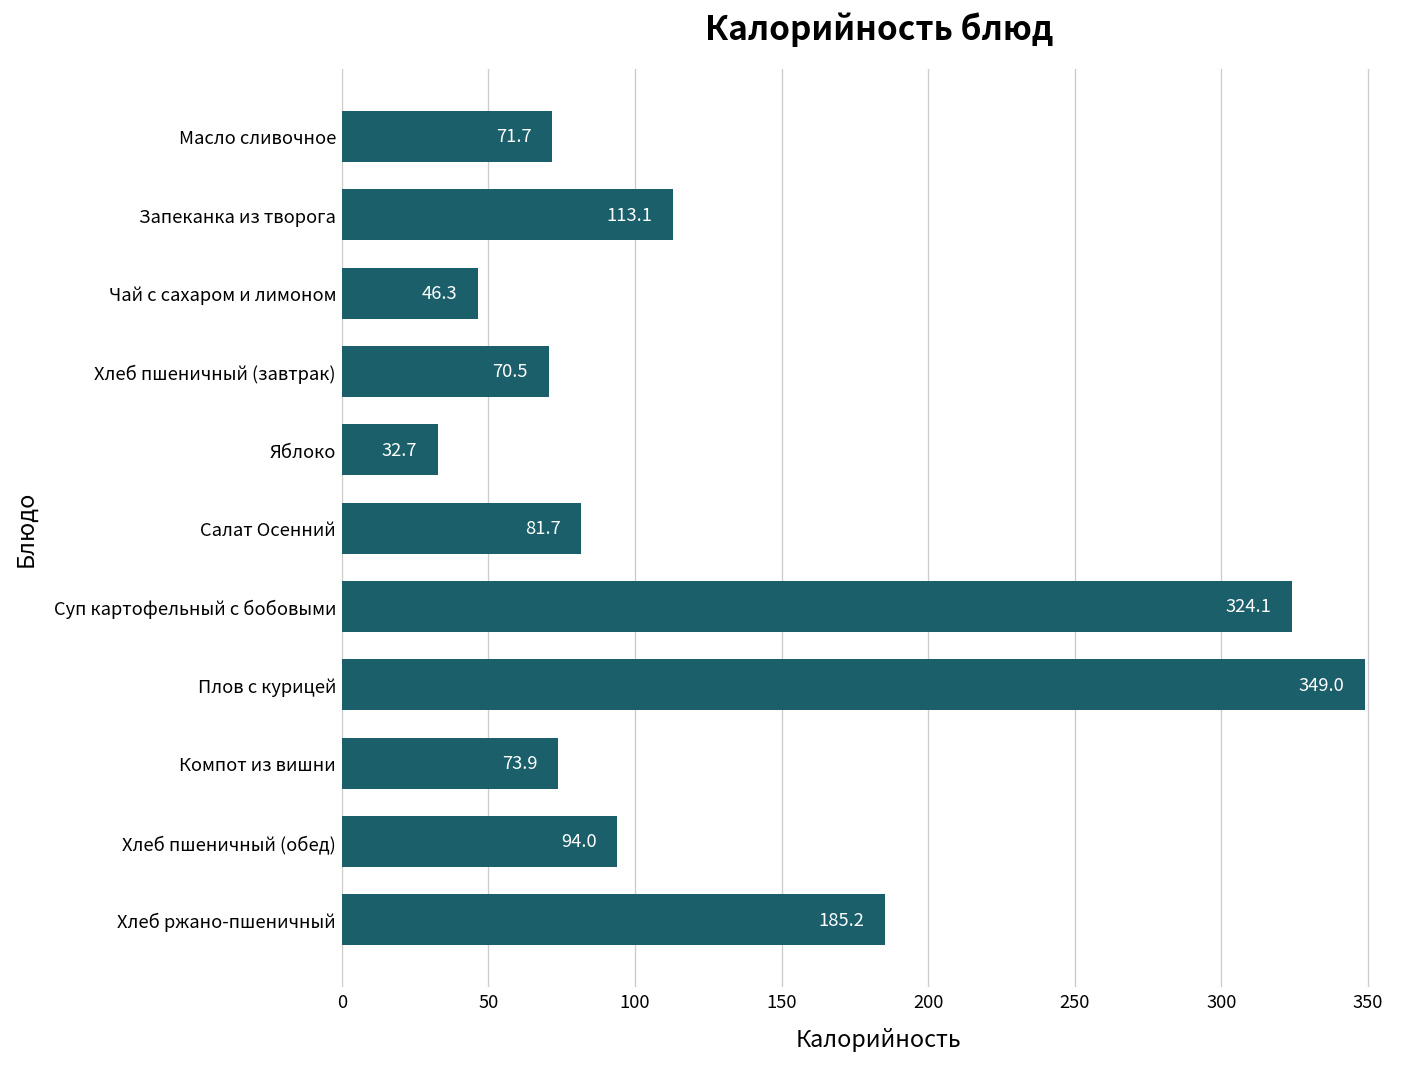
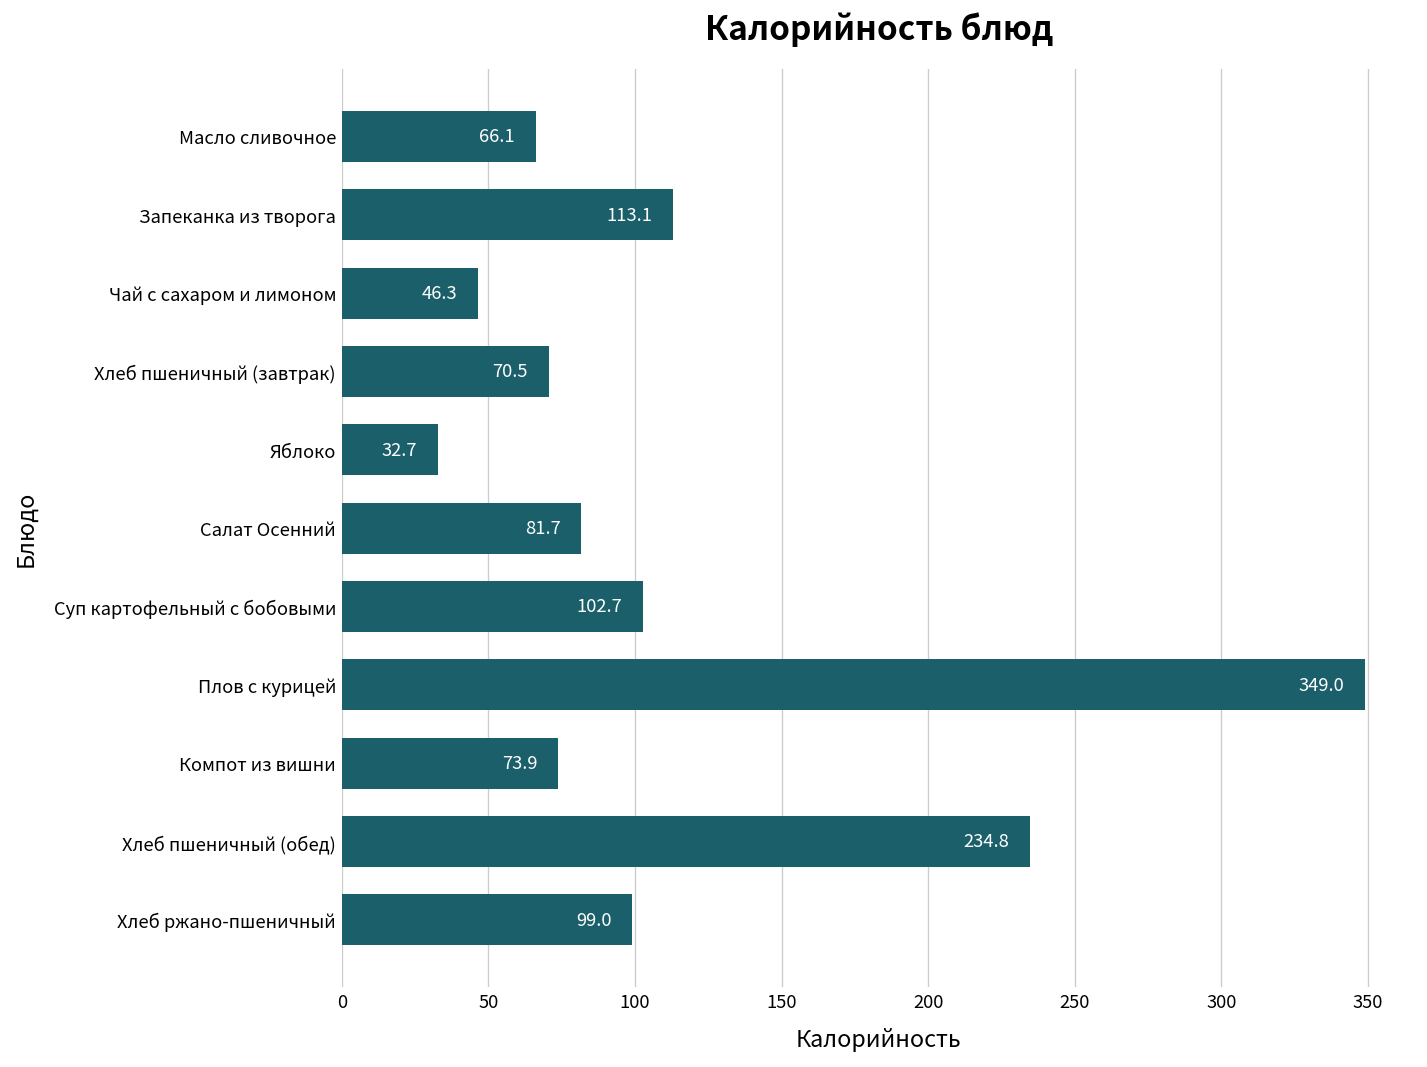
Масло сливочное: 71.7 -> 66.1
Суп картофельный с бобовыми: 324.1 -> 102.7
Хлеб пшеничный (обед): 94.0 -> 234.8
Хлеб ржано-пшеничный: 185.2 -> 99.0
